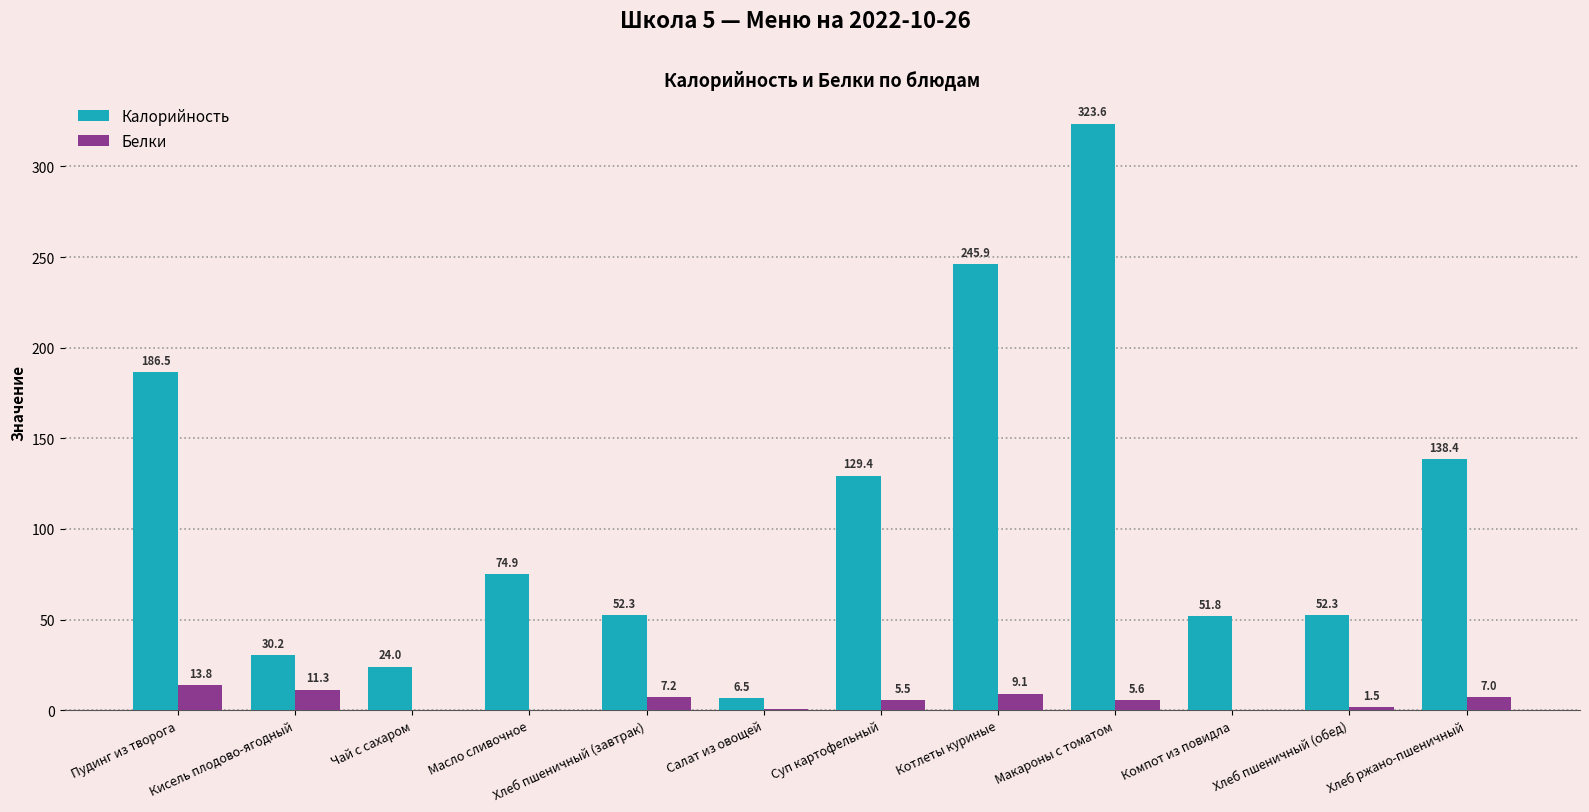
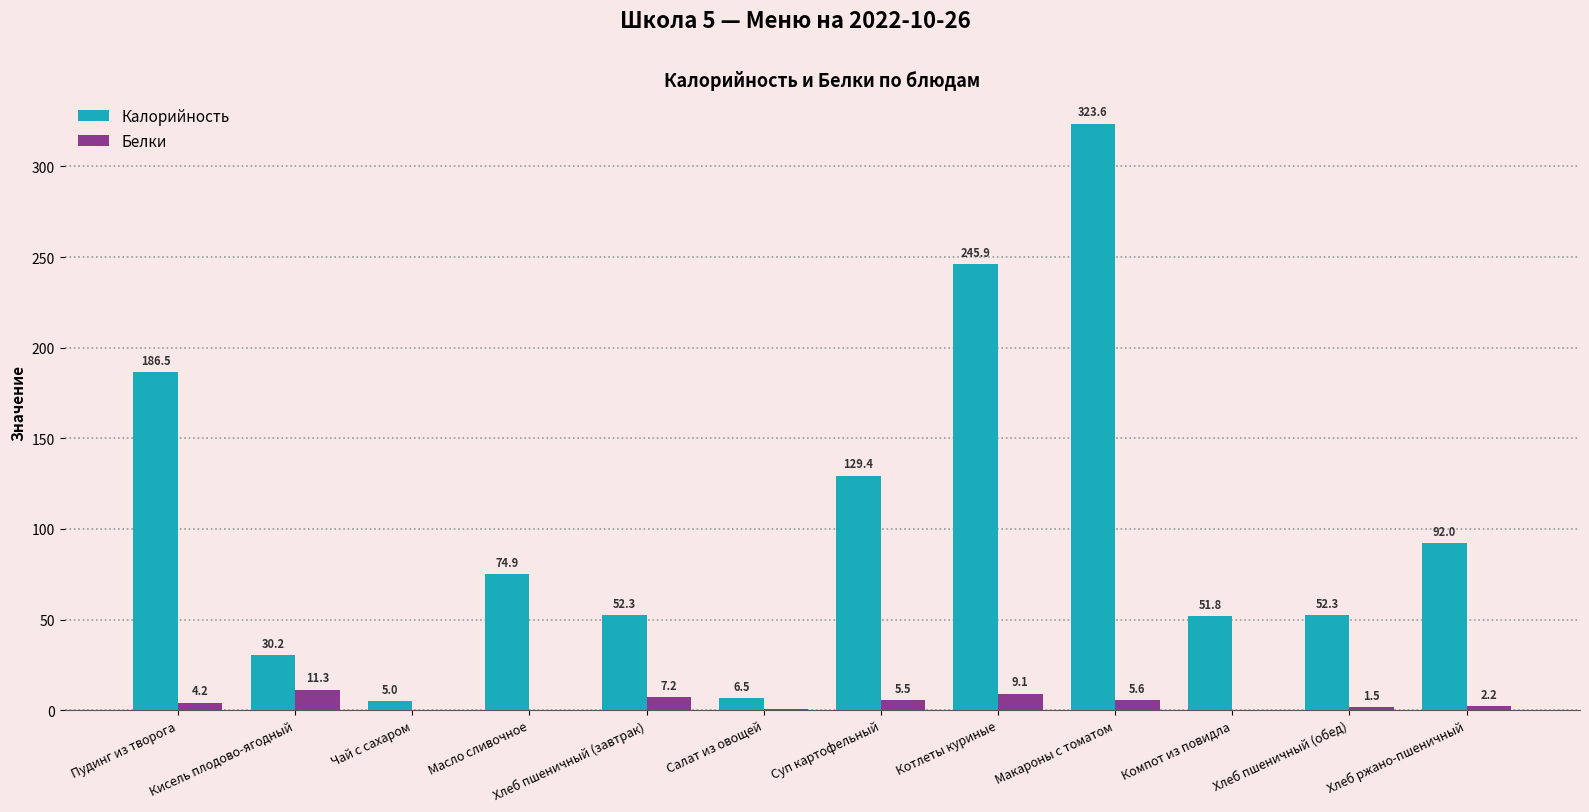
Белки, Пудинг из творога: 13.8 -> 4.2
Калорийность, Чай с сахаром: 24.0 -> 5.0
Калорийность, Хлеб ржано-пшеничный: 138.4 -> 92.0
Белки, Хлеб ржано-пшеничный: 7.0 -> 2.2
